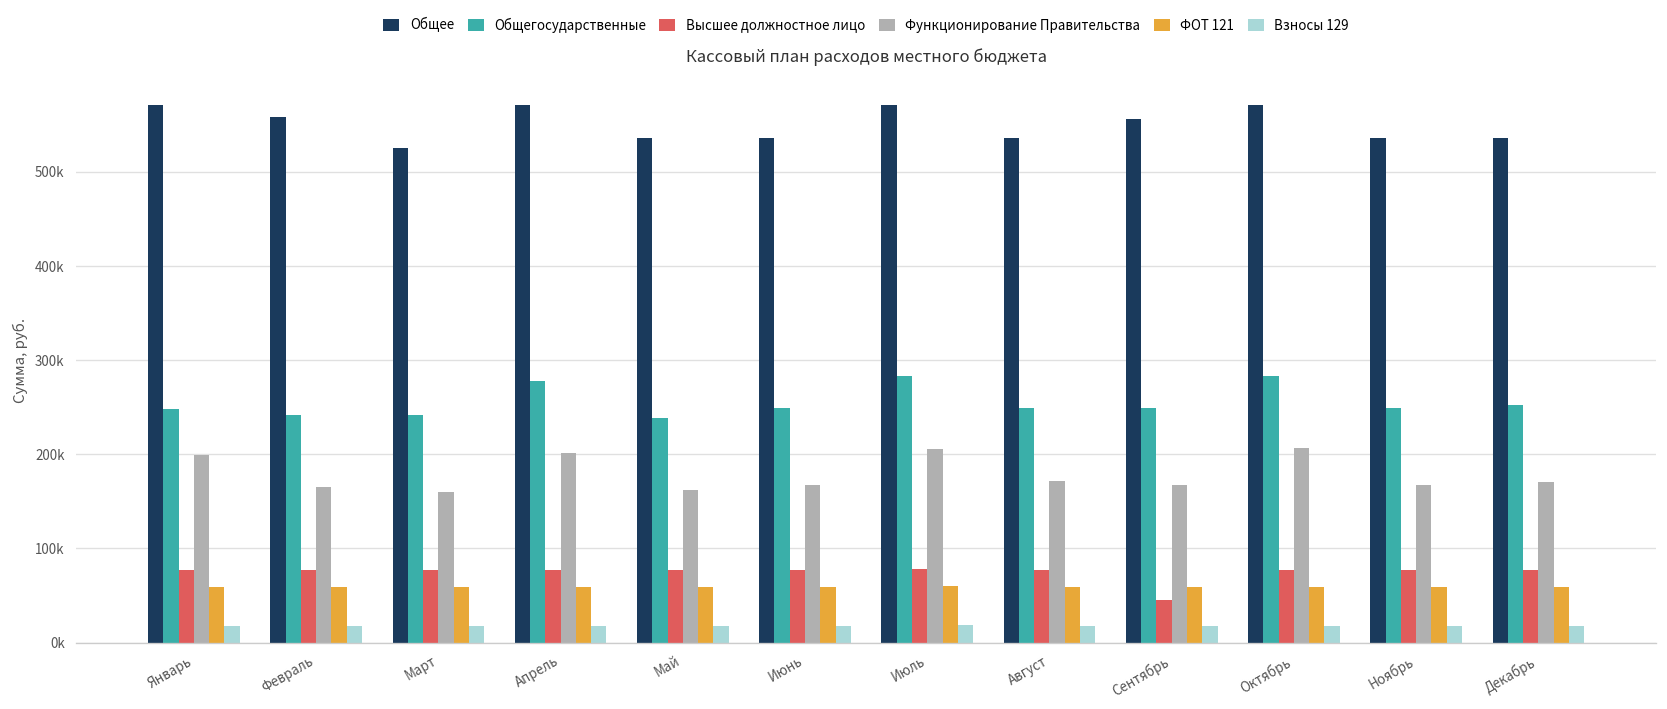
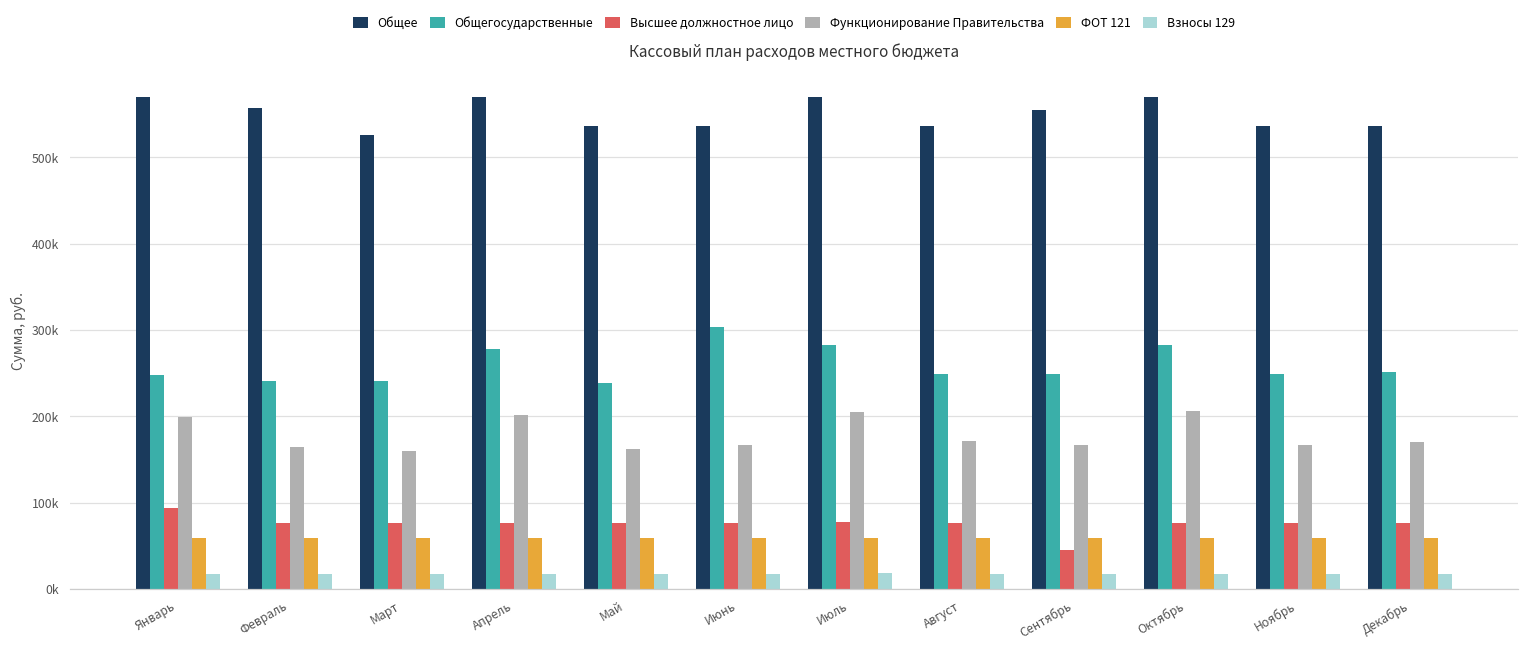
Высшее должностное лицо, Январь: 80000 -> 90000
Общегосударственные, Июнь: 250000 -> 300000
